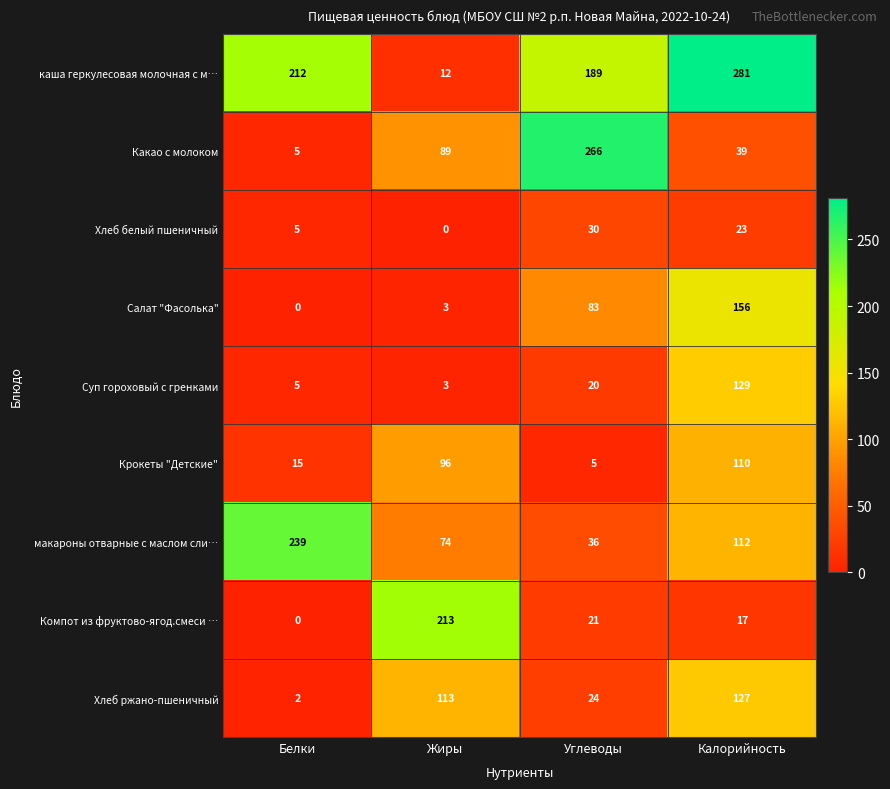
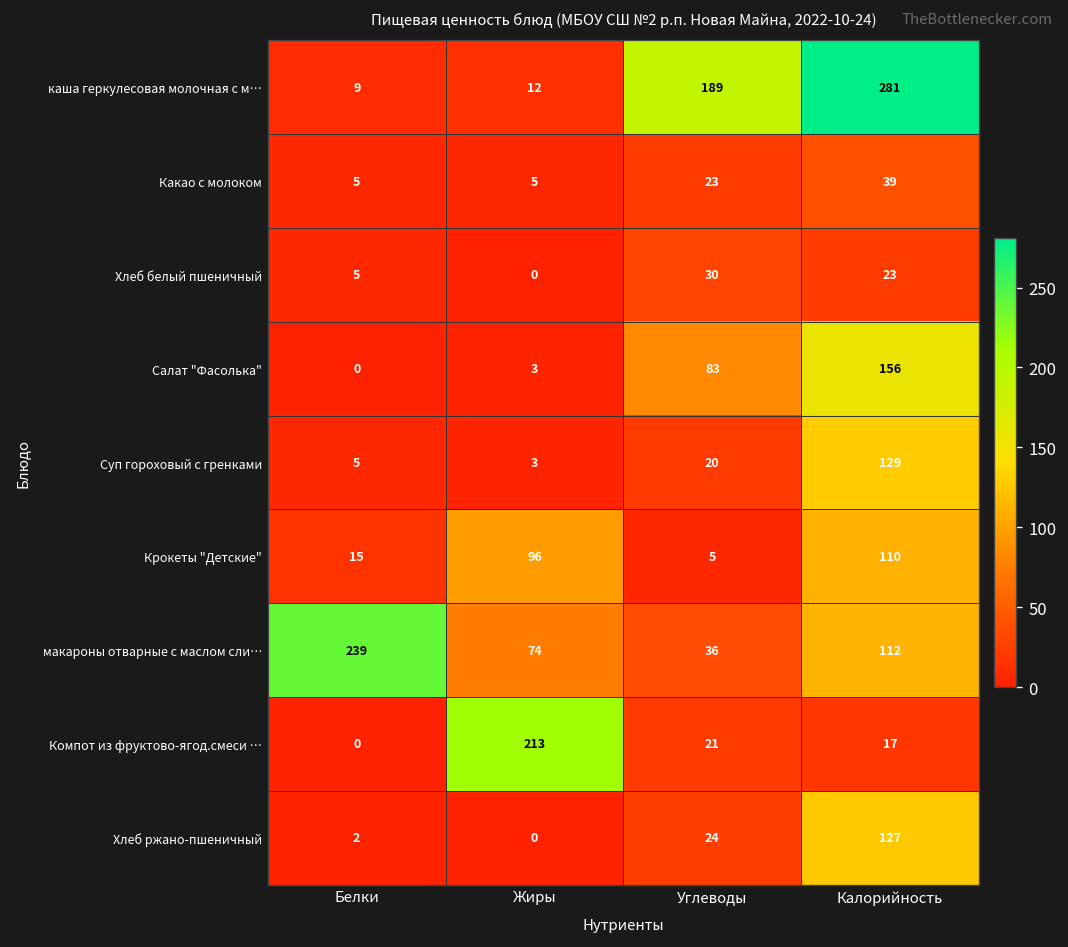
каша геркулесовая молочная с м…, Белки: 212 -> 9
Какао с молоком, Жиры: 89 -> 5
Какао с молоком, Углеводы: 266 -> 23
Хлеб ржано-пшеничный, Жиры: 113 -> 0
